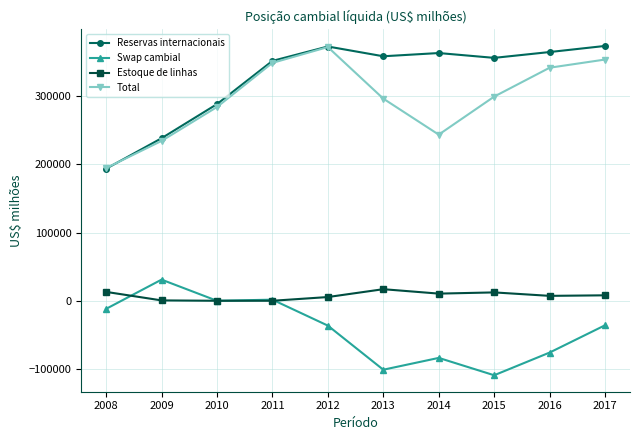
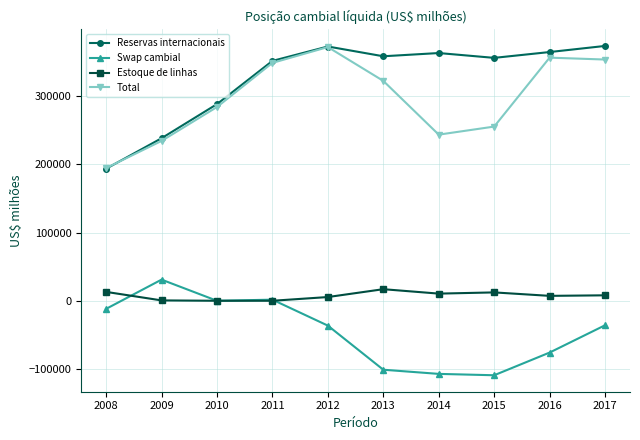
Total, 2013: 300000 -> 320000
Swap cambial, 2014: -80000 -> -110000
Total, 2015: 300000 -> 260000
Total, 2016: 340000 -> 360000
